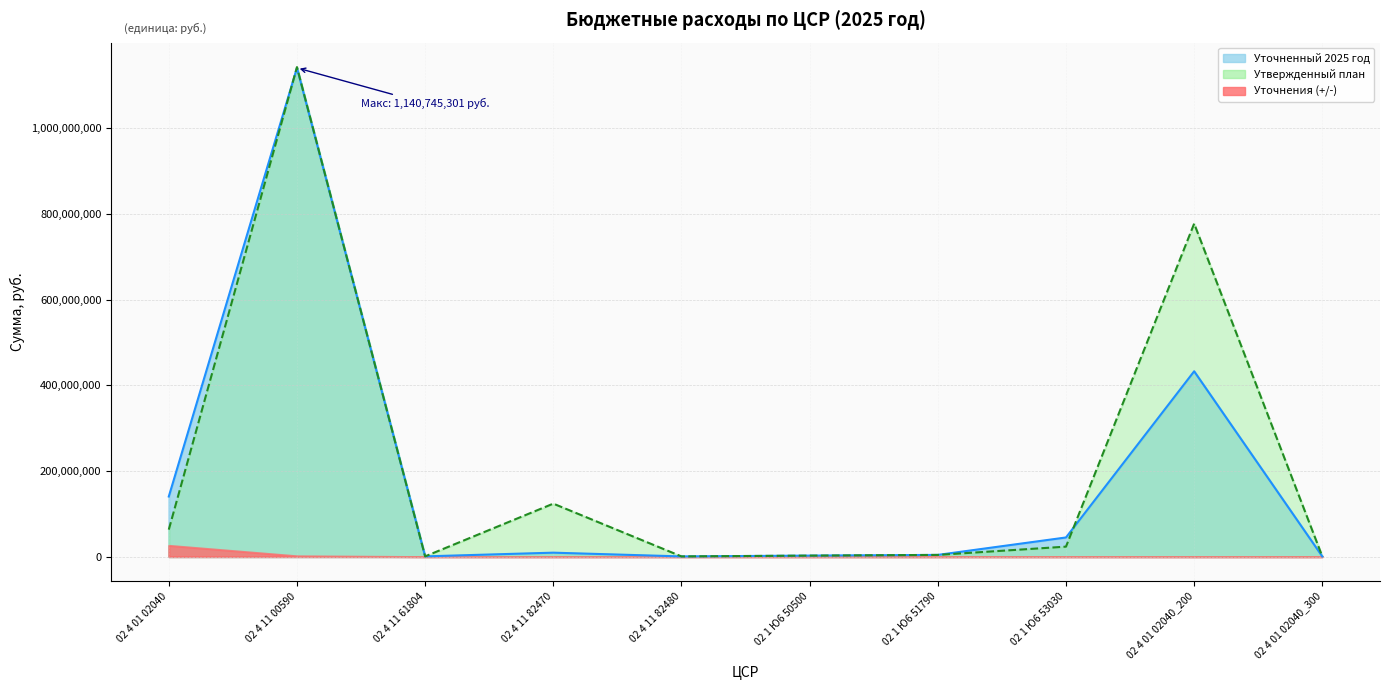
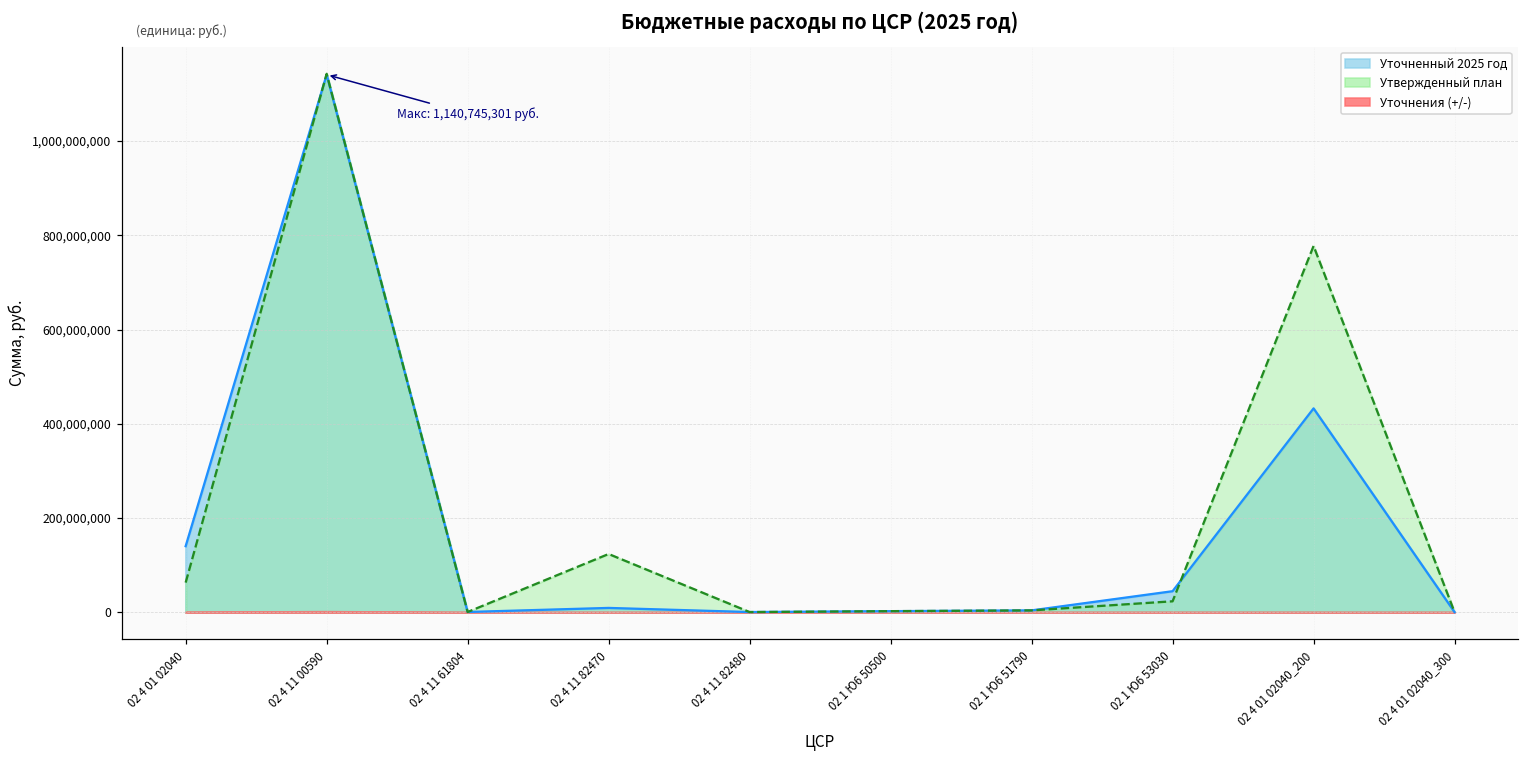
Уточнения (+/-), 02 4 01 02040: 30,000,000 -> 0
